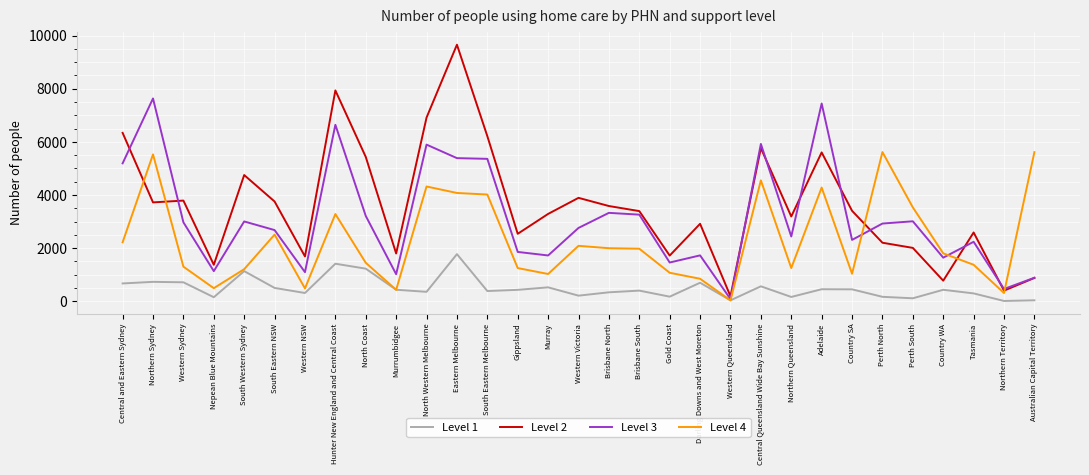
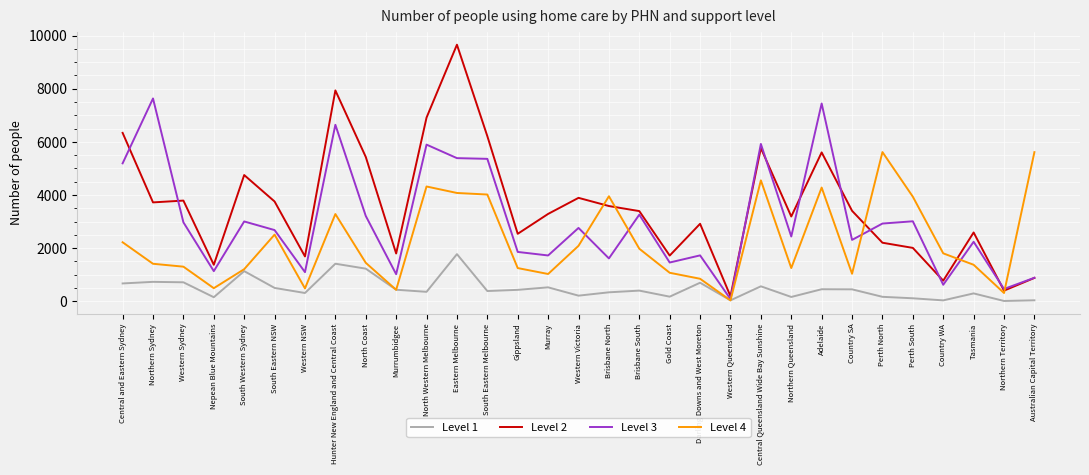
Level 4, Northern Sydney: 5500 -> 1400
Level 3, Brisbane North: 3300 -> 1600
Level 4, Brisbane North: 2000 -> 4000
Level 4, Perth South: 3500 -> 3900
Level 1, Country WA: 400 -> 0
Level 3, Country WA: 1600 -> 600
